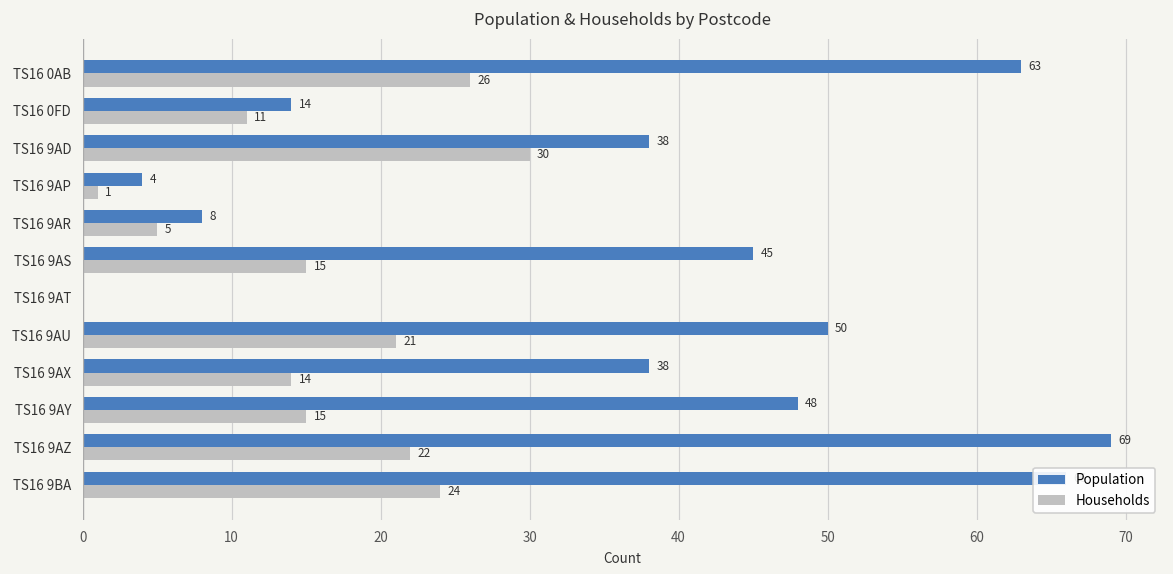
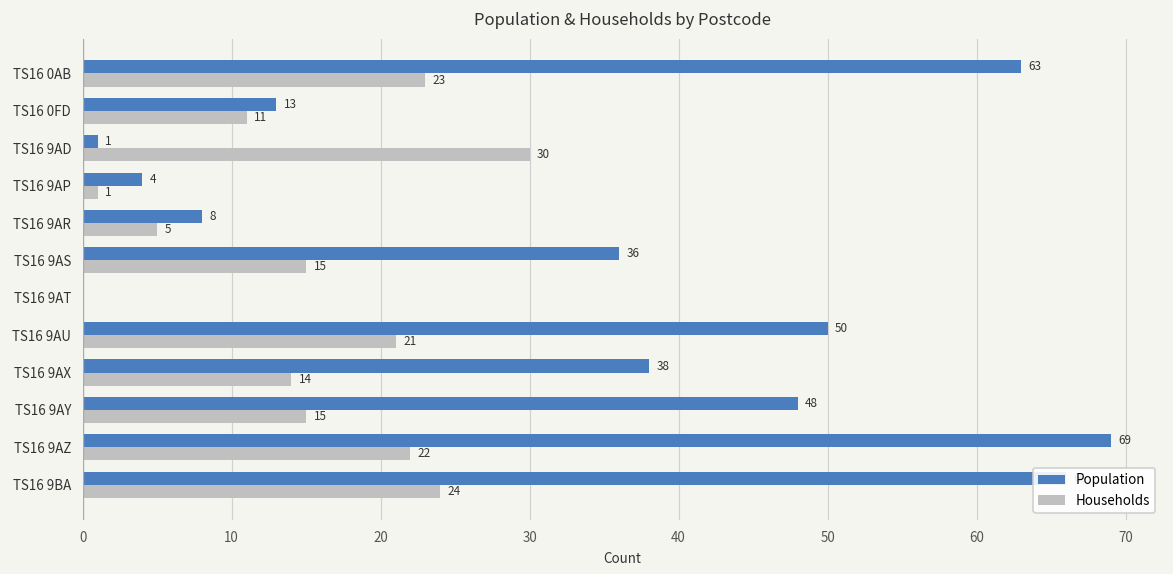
Households, TS16 0AB: 26 -> 23
Population, TS16 0FD: 14 -> 13
Population, TS16 9AD: 38 -> 1
Population, TS16 9AS: 45 -> 36
